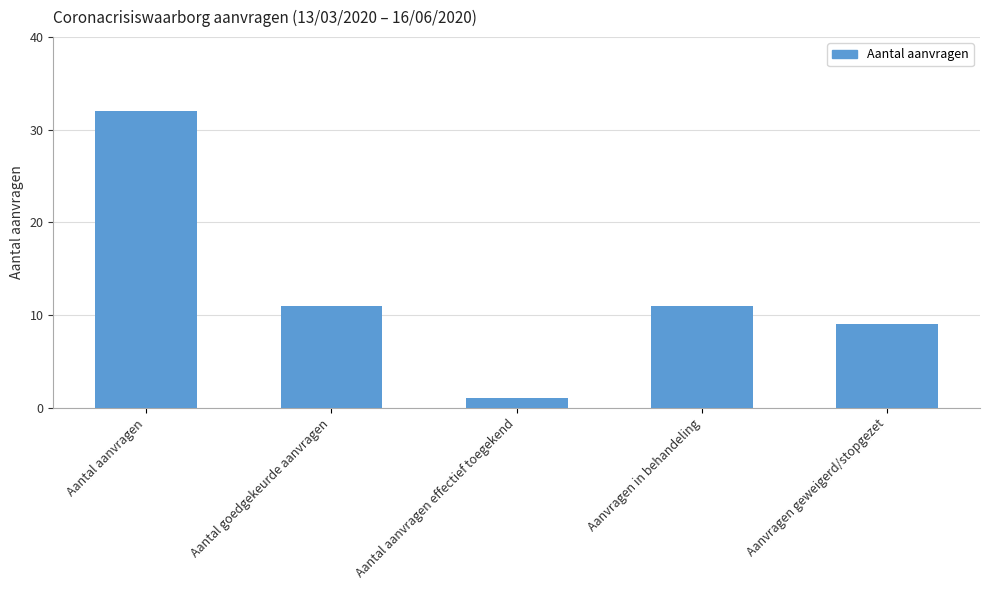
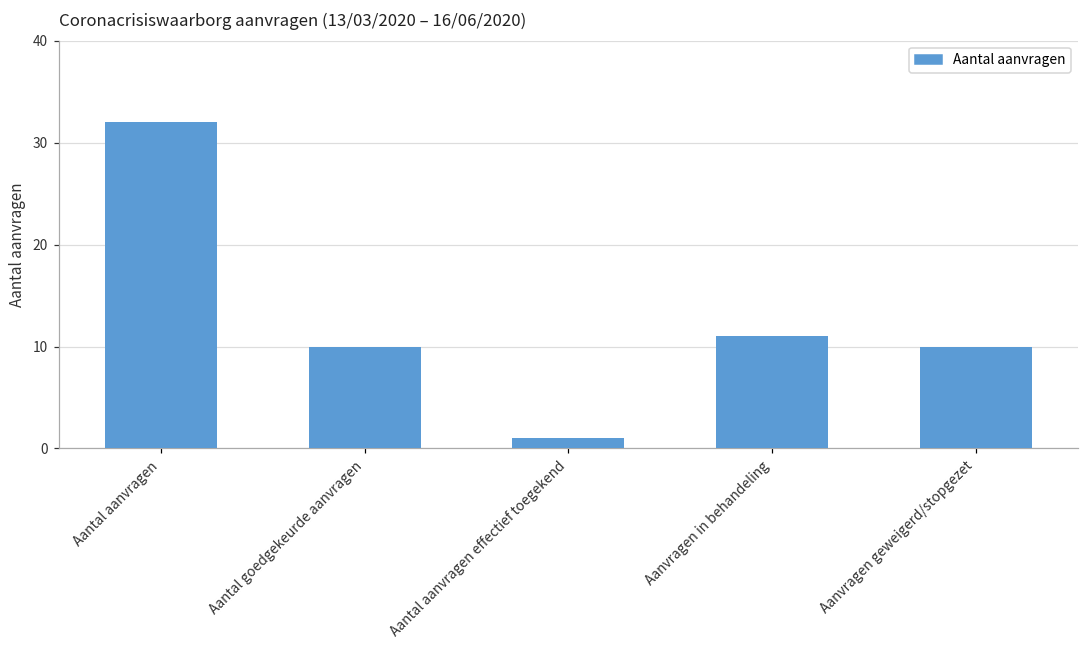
Aantal goedgekeurde aanvragen: 11 -> 10
Aanvragen geweigerd/stopgezet: 9 -> 10
